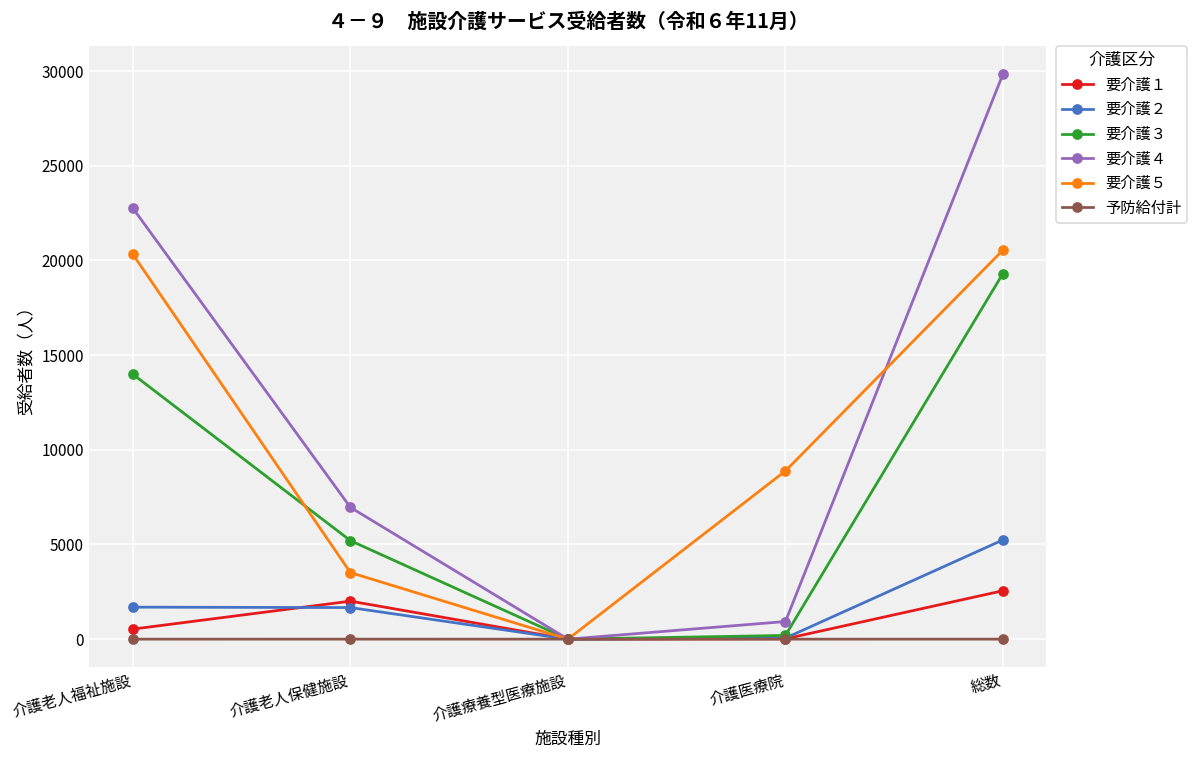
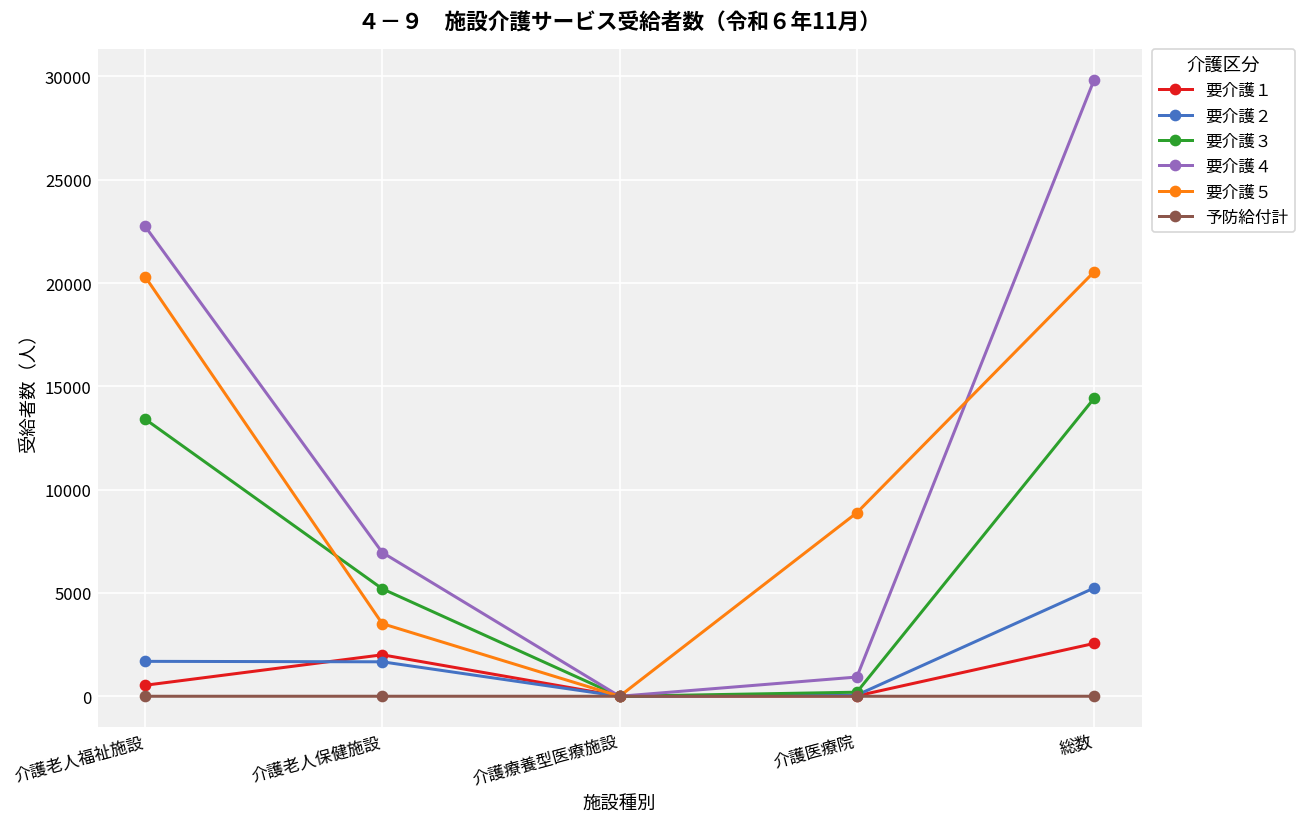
要介護３, 介護老人福祉施設: 14000 -> 13400
要介護３, 総数: 19300 -> 14400
